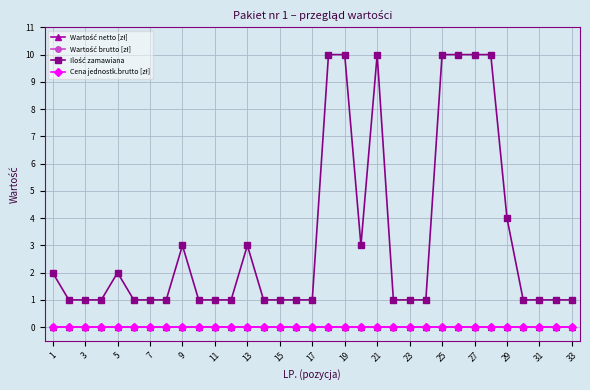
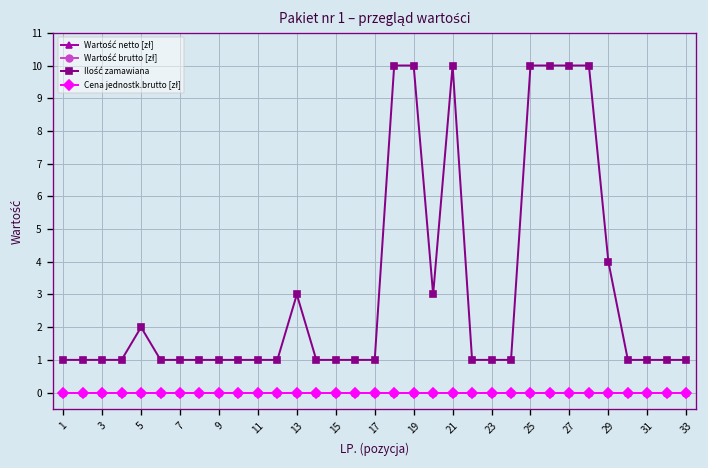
Ilość zamawiana, 1: 2 -> 1
Ilość zamawiana, 9: 3 -> 1
